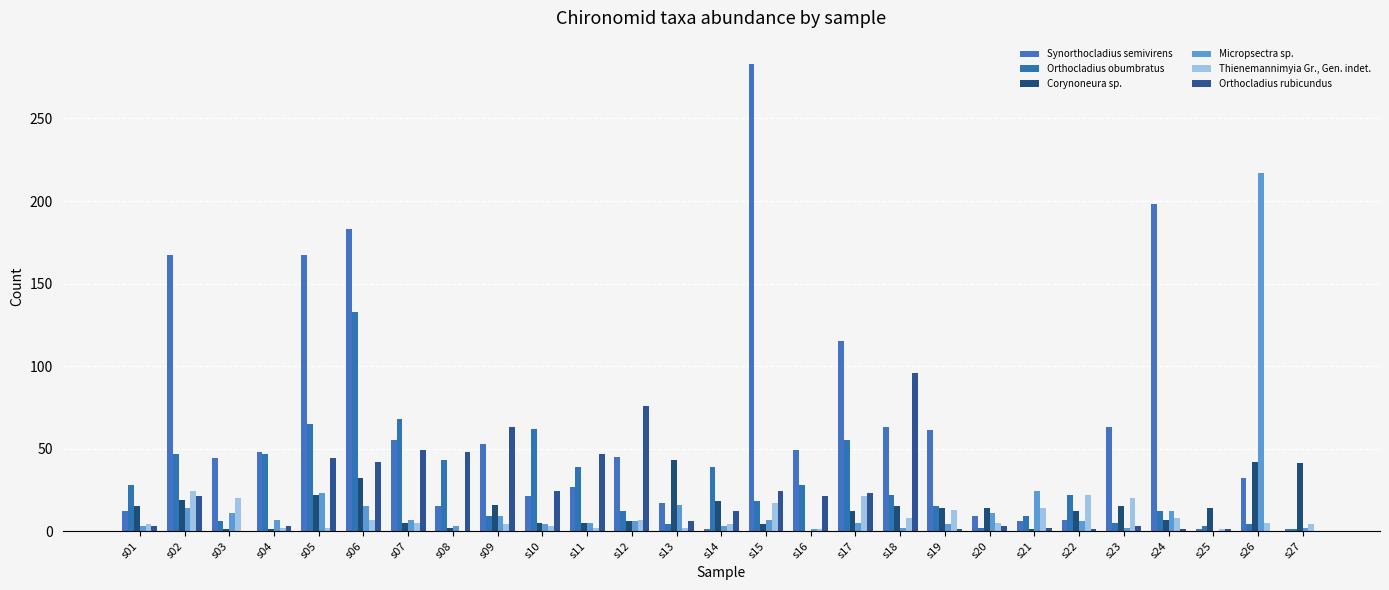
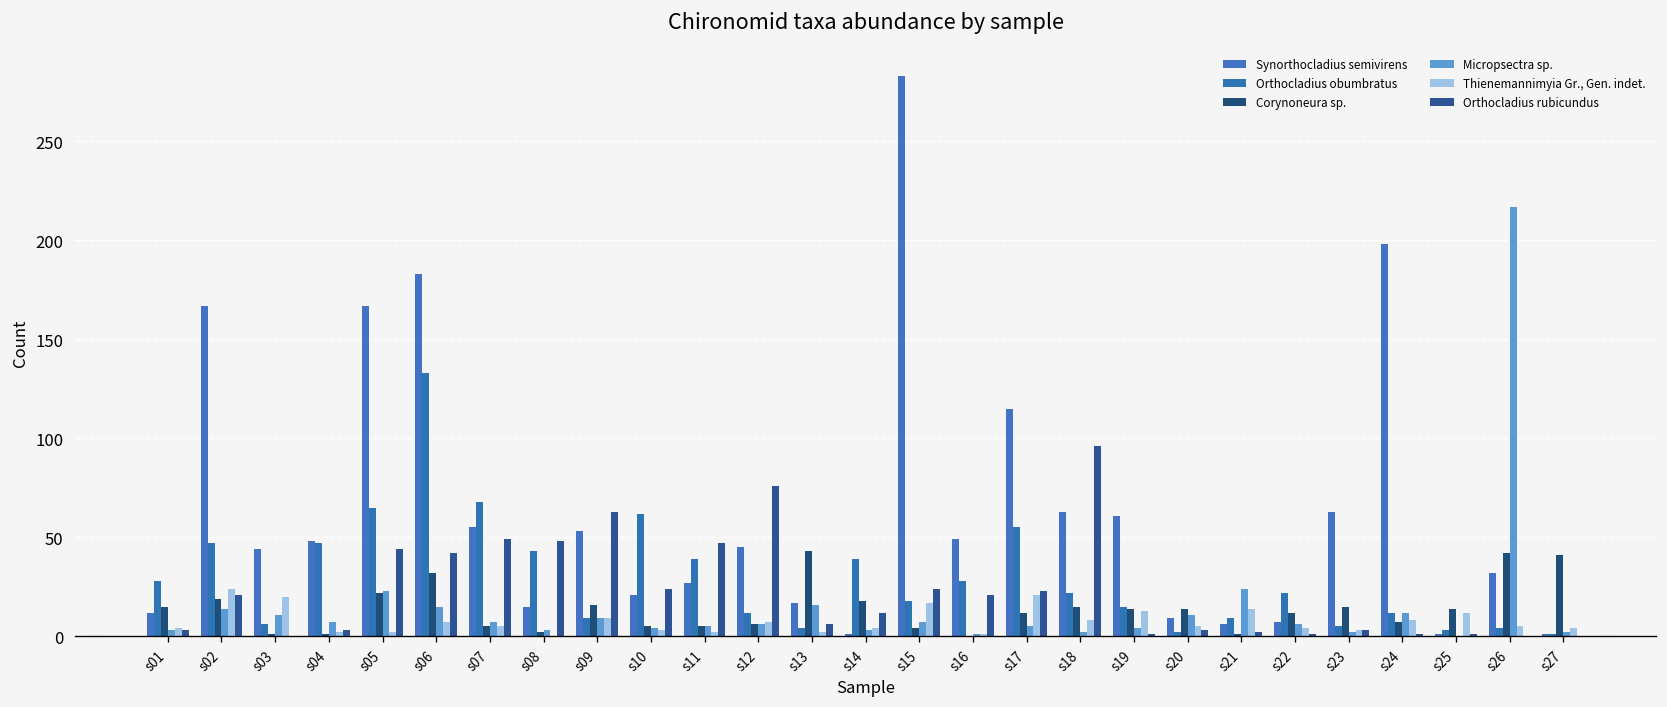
Thienemannimyia Gr., Gen. indet., s09: 4 -> 9
Thienemannimyia Gr., Gen. indet., s22: 22 -> 4
Thienemannimyia Gr., Gen. indet., s23: 20 -> 3
Thienemannimyia Gr., Gen. indet., s25: 1 -> 12
